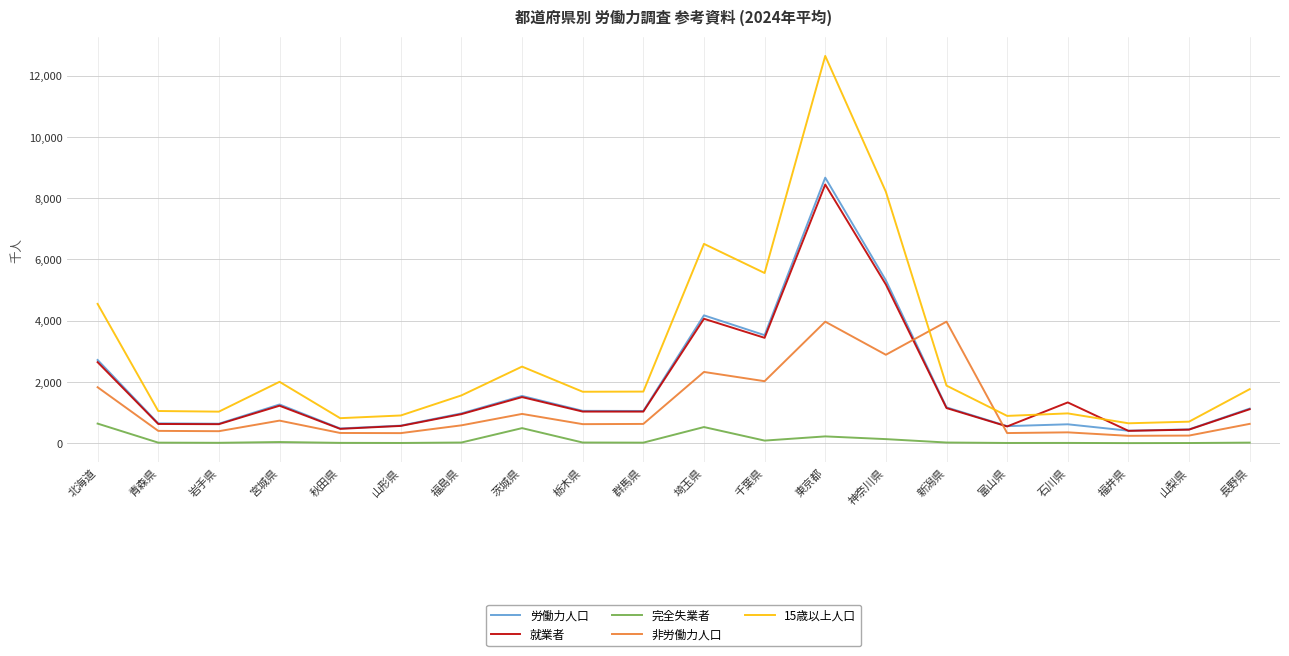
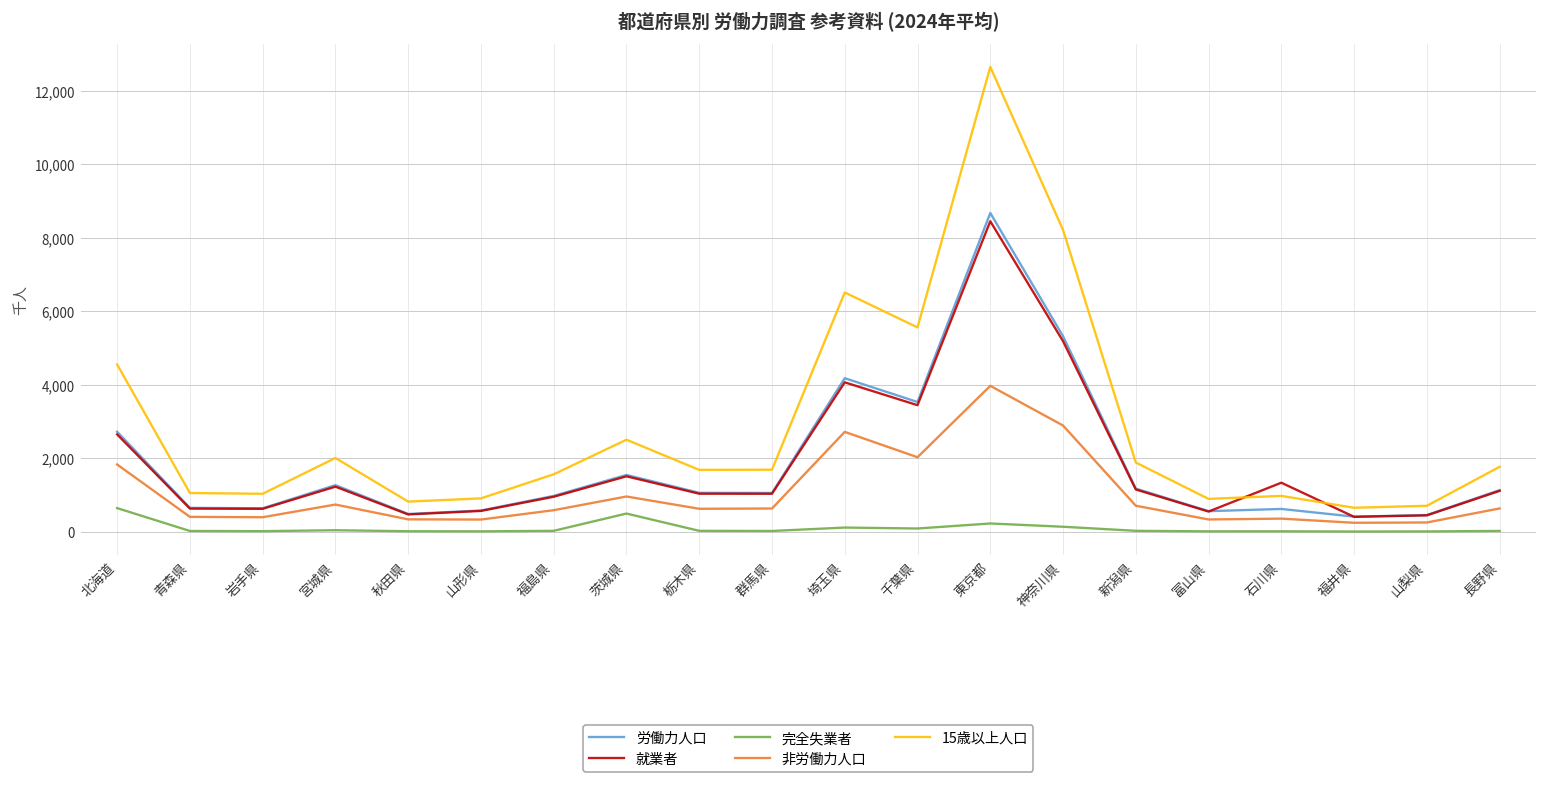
完全失業者, 埼玉県: 500 -> 100
非労働力人口, 埼玉県: 2,300 -> 2,700
非労働力人口, 新潟県: 4,000 -> 700
